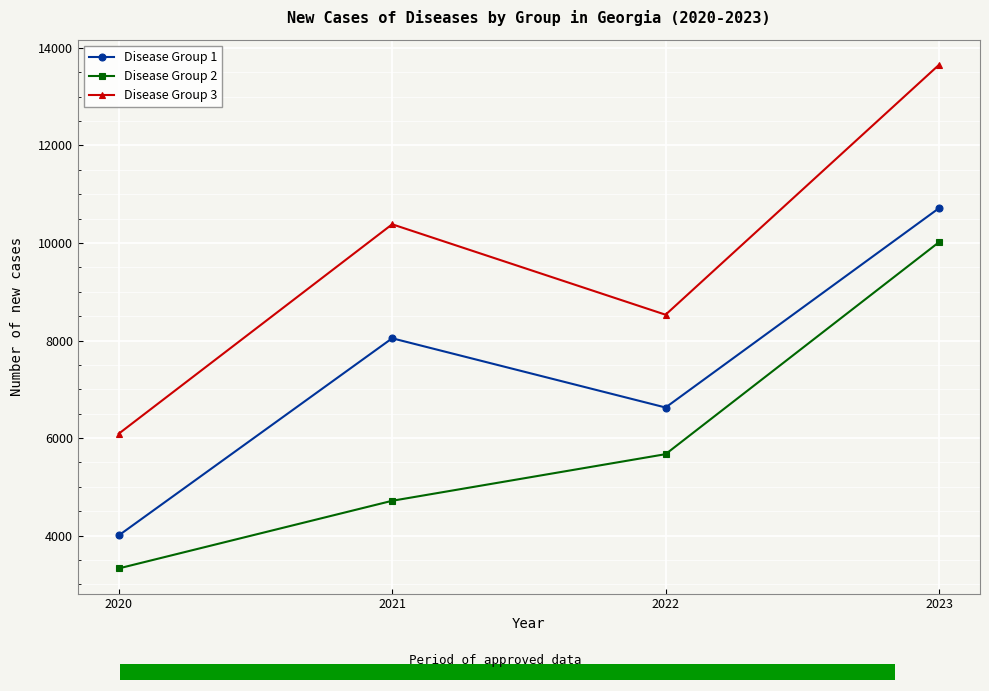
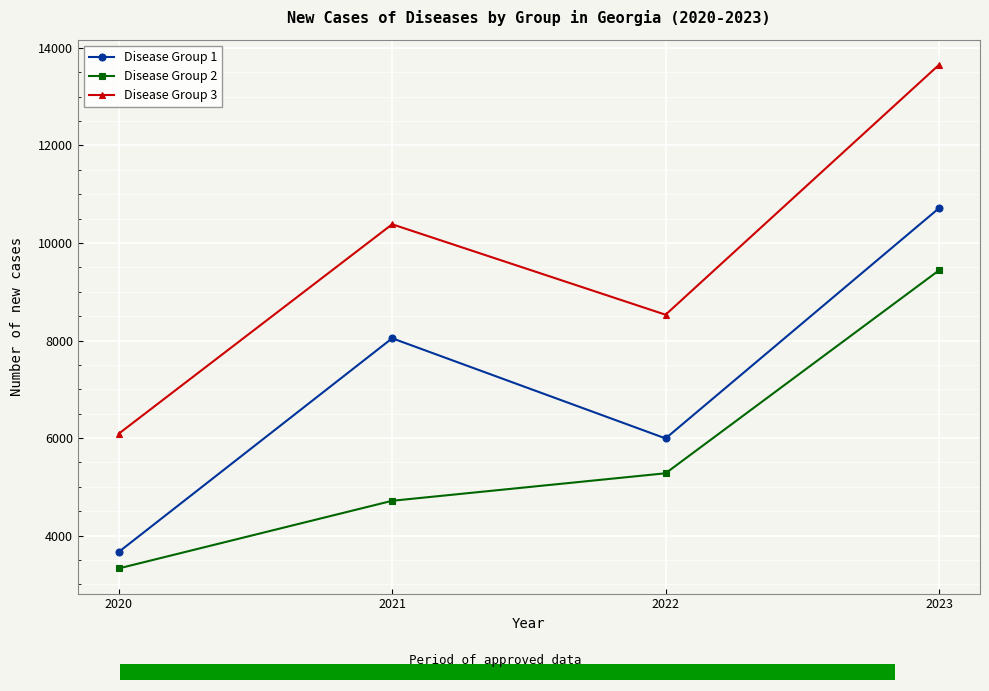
New Cases of Diseases by Group in Georgia (2020-2023), Disease Group 1, 2020: 4000 -> 3700
New Cases of Diseases by Group in Georgia (2020-2023), Disease Group 1, 2022: 6600 -> 6000
New Cases of Diseases by Group in Georgia (2020-2023), Disease Group 2, 2022: 5700 -> 5300
New Cases of Diseases by Group in Georgia (2020-2023), Disease Group 2, 2023: 10000 -> 9400
